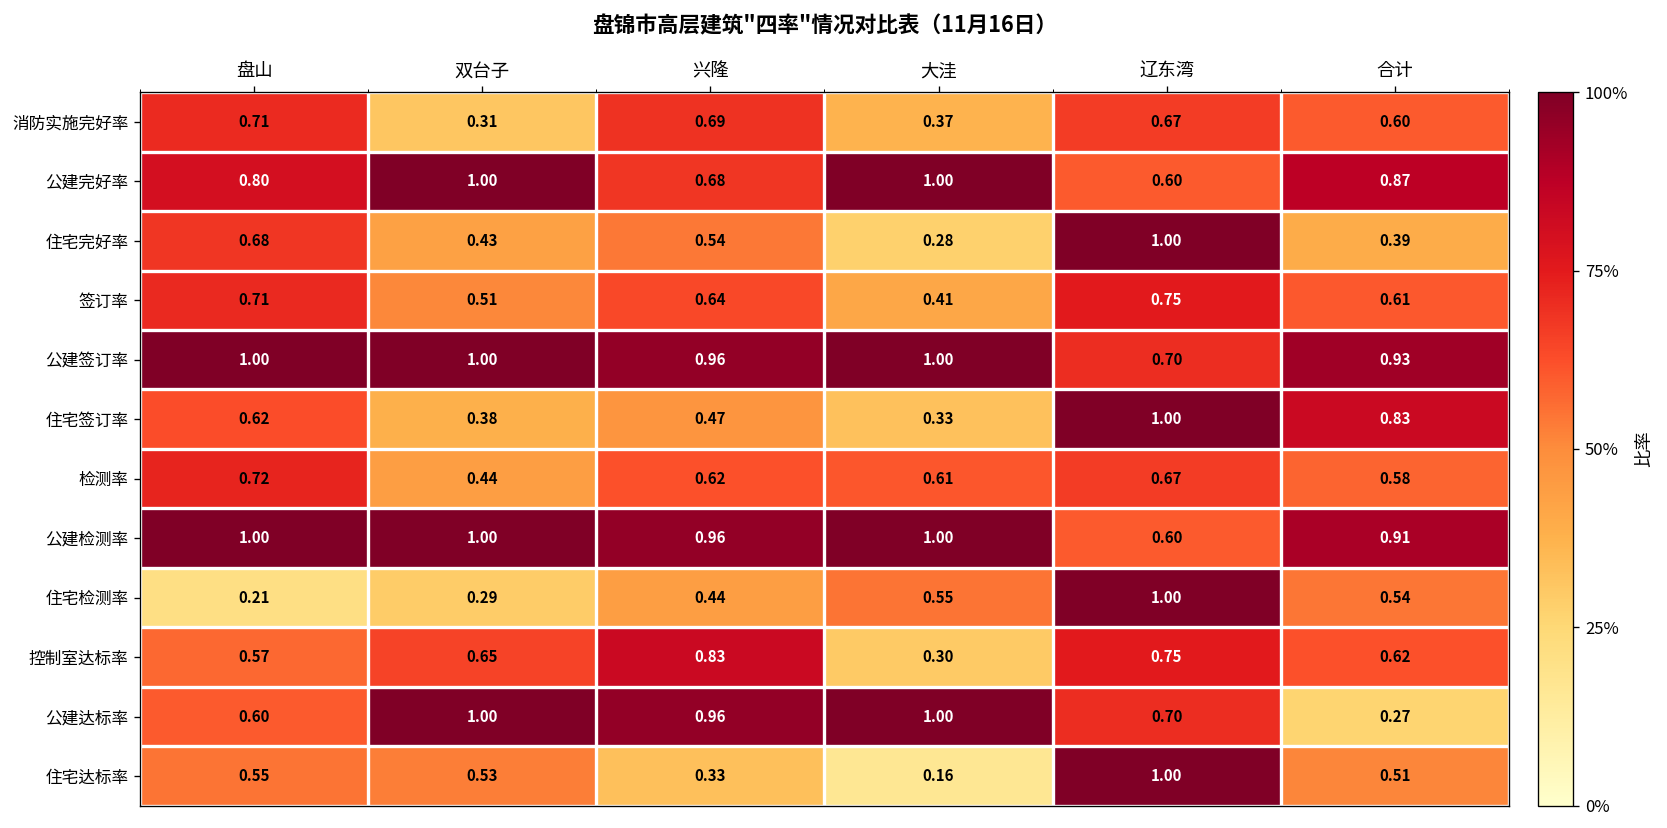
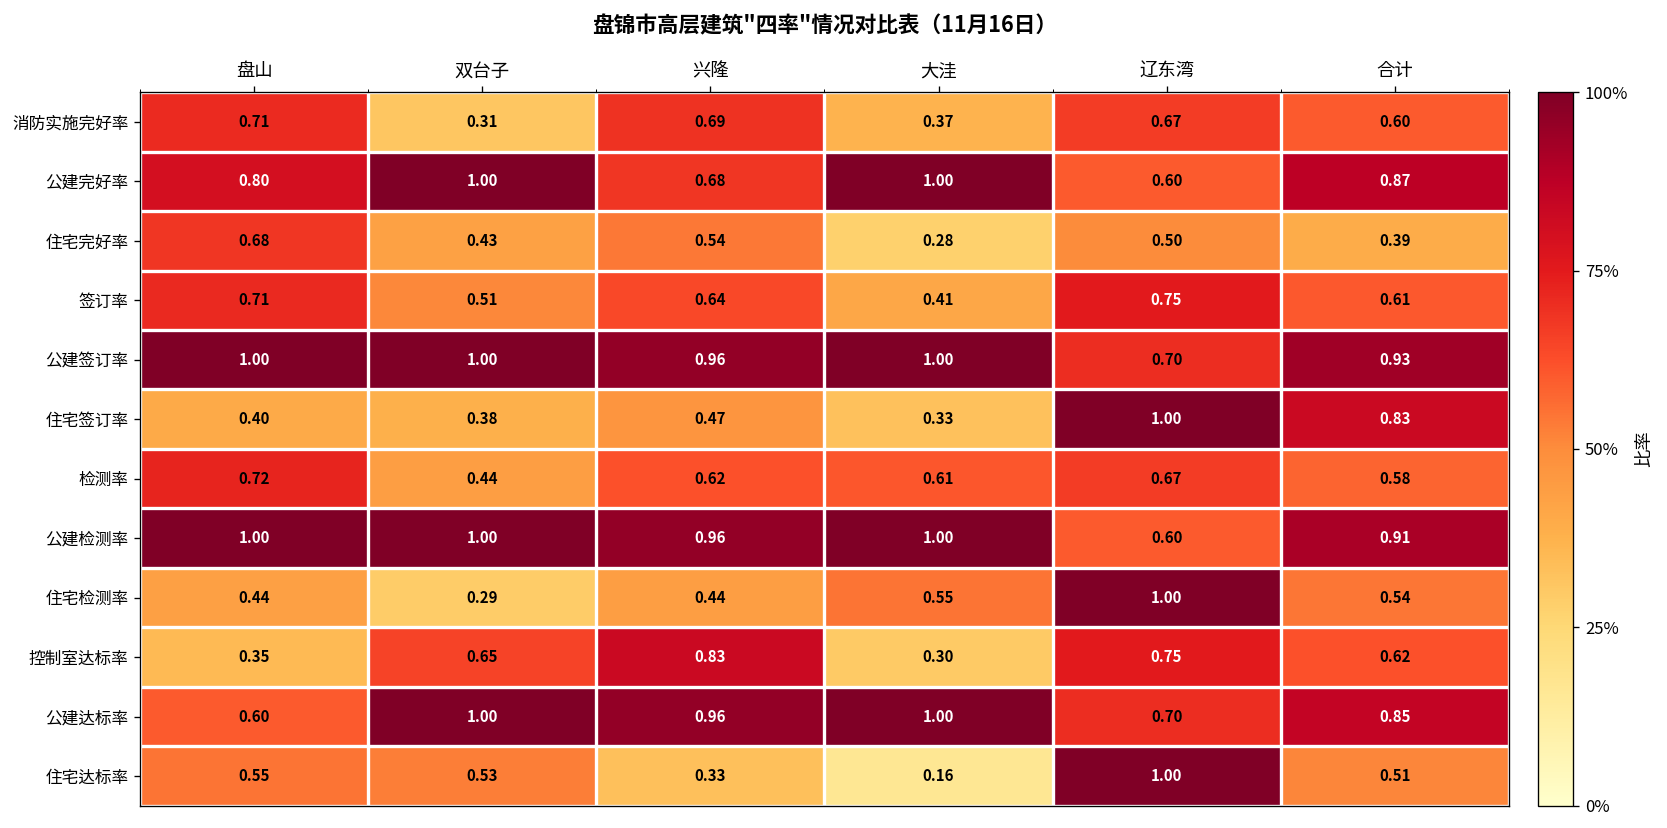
住宅完好率, 辽东湾: 1.00 -> 0.50
住宅签订率, 盘山: 0.62 -> 0.40
住宅检测率, 盘山: 0.21 -> 0.44
控制室达标率, 盘山: 0.57 -> 0.35
公建达标率, 合计: 0.27 -> 0.85
